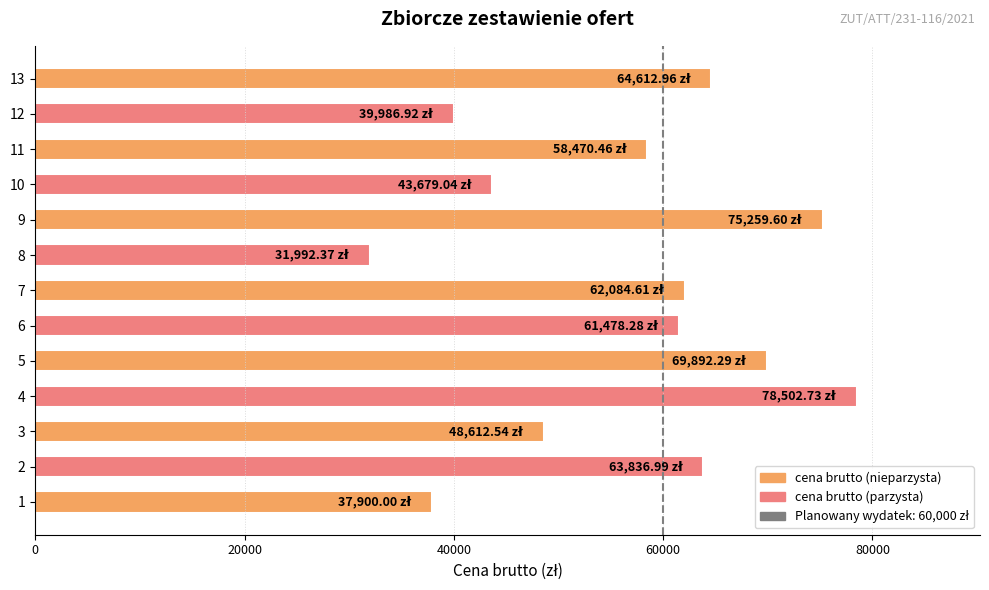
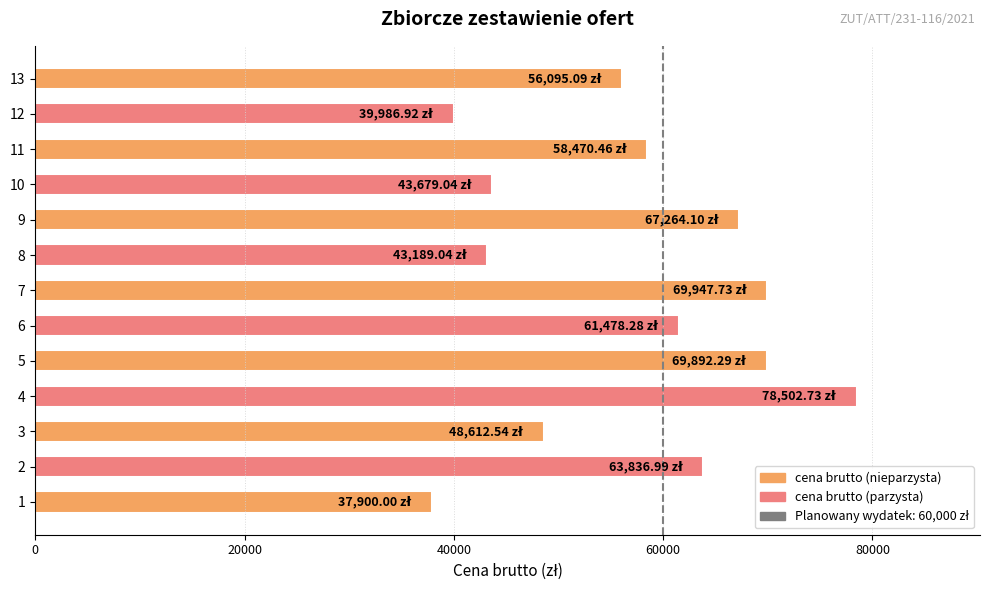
13: 64,612.96 -> 56,095.09
9: 75,259.60 -> 67,264.10
8: 31,992.37 -> 43,189.04
7: 62,084.61 -> 69,947.73
